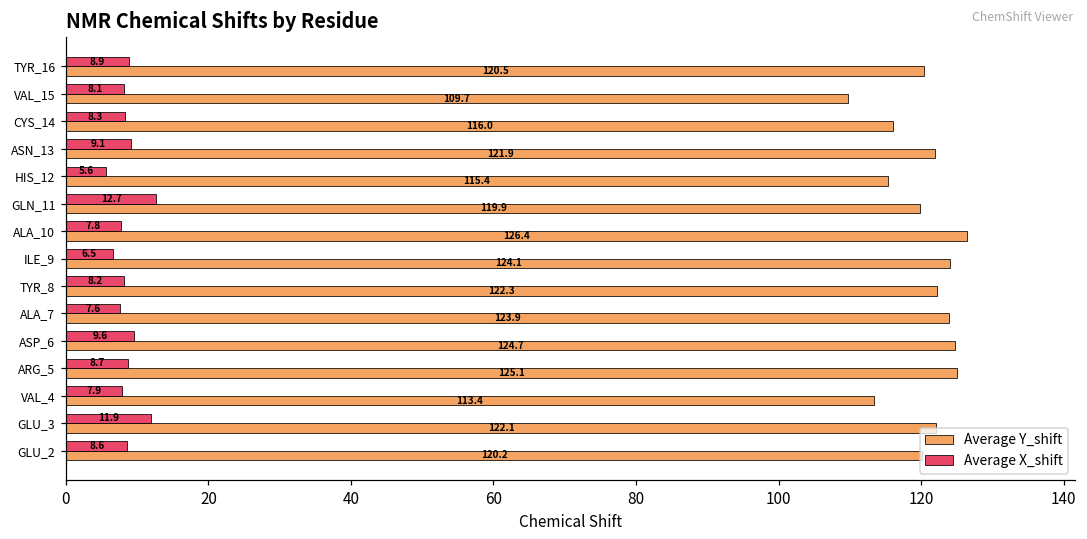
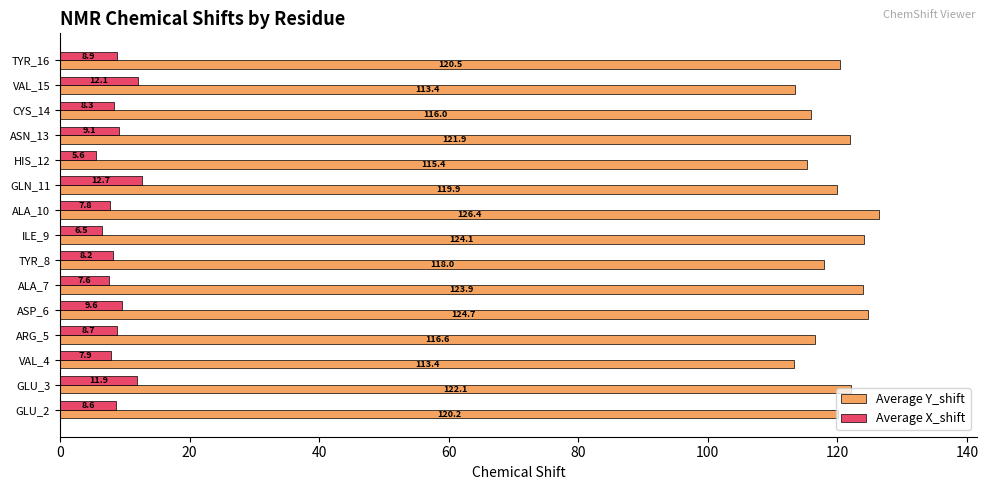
Average X_shift, VAL_15: 8.1 -> 12.1
Average Y_shift, VAL_15: 109.7 -> 113.4
Average Y_shift, TYR_8: 122.3 -> 118.0
Average Y_shift, ARG_5: 125.1 -> 116.6
